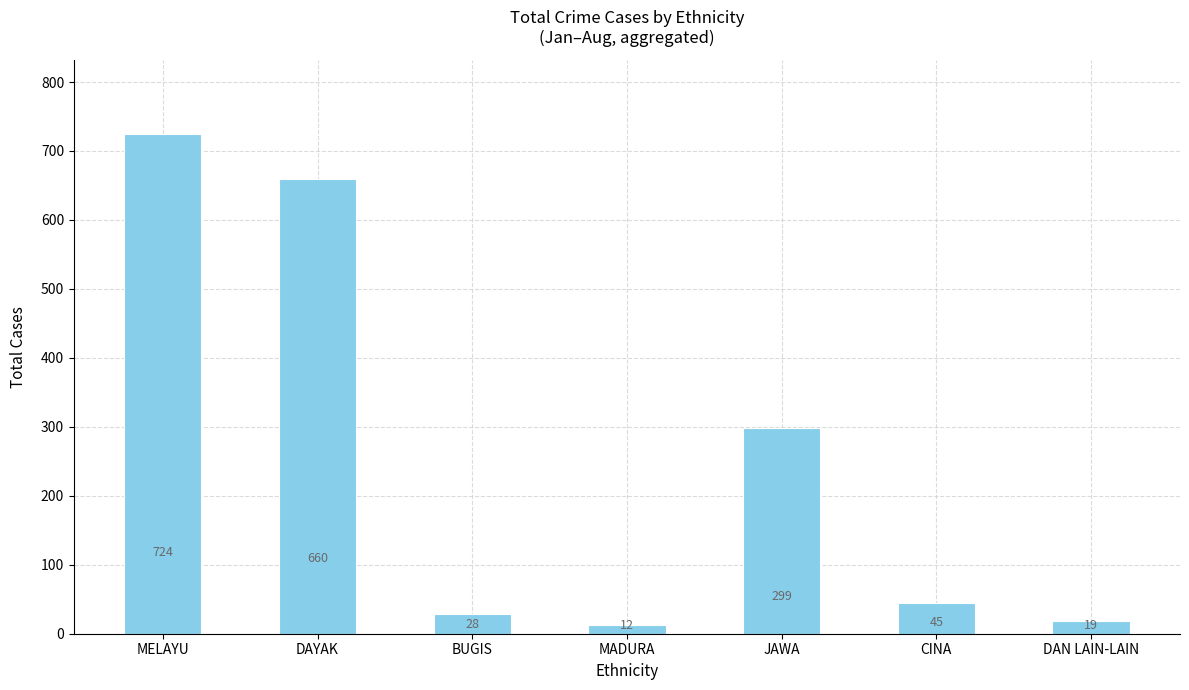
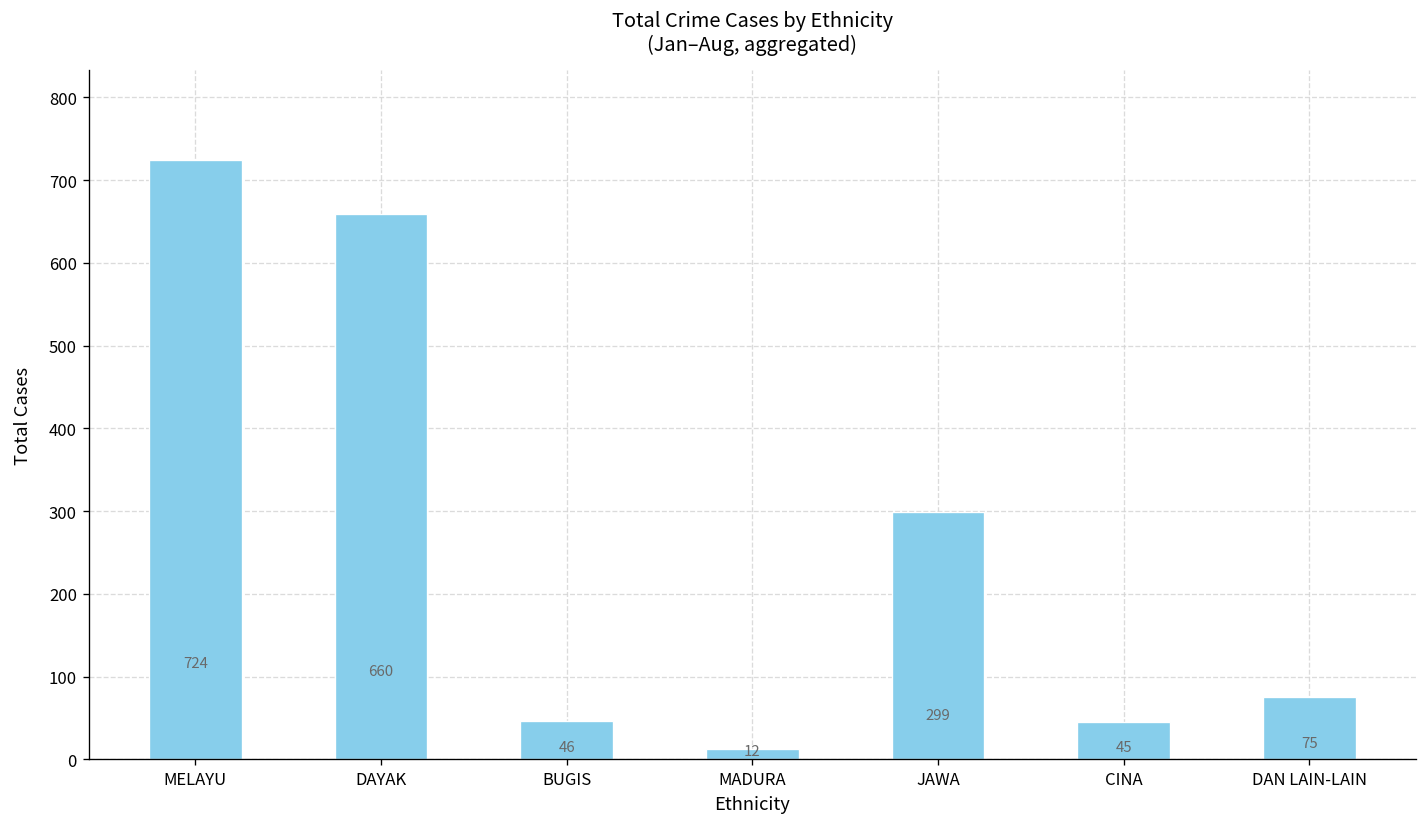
BUGIS: 28 -> 46
DAN LAIN-LAIN: 19 -> 75
